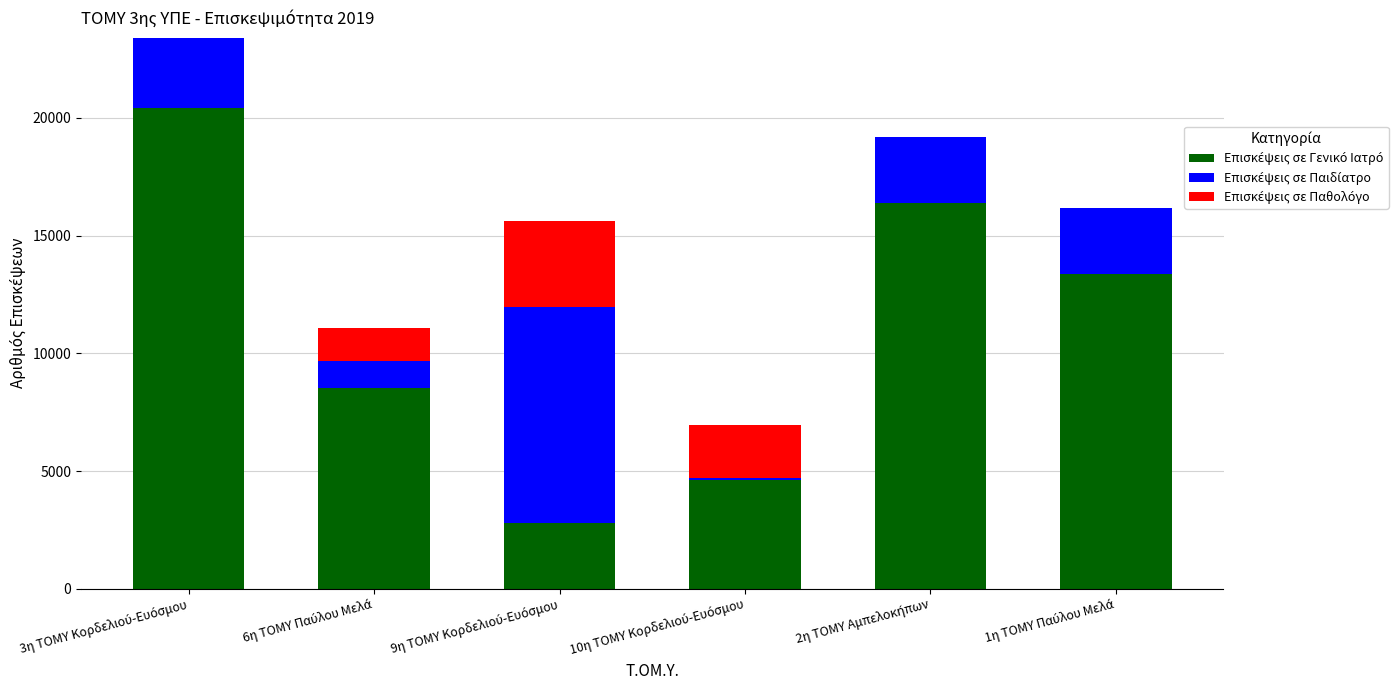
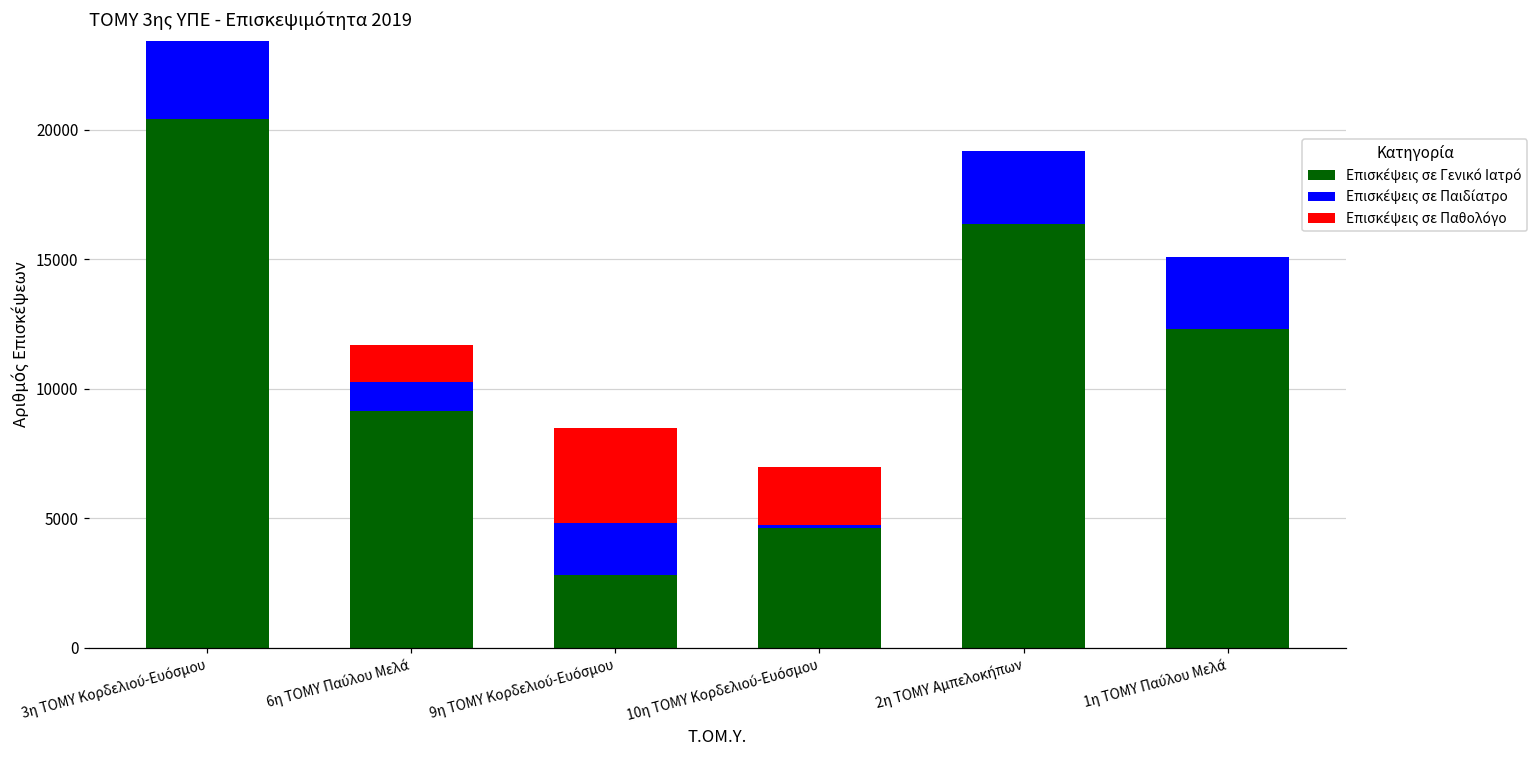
Επισκέψεις σε Γενικό Ιατρό, 6η ΤΟΜΥ Παύλου Μελά: 8500 -> 9100
Επισκέψεις σε Παιδίατρο, 9η ΤΟΜΥ Κορδελιού-Ευόσμου: 9200 -> 2000
Επισκέψεις σε Γενικό Ιατρό, 1η ΤΟΜΥ Παύλου Μελά: 13400 -> 12300
